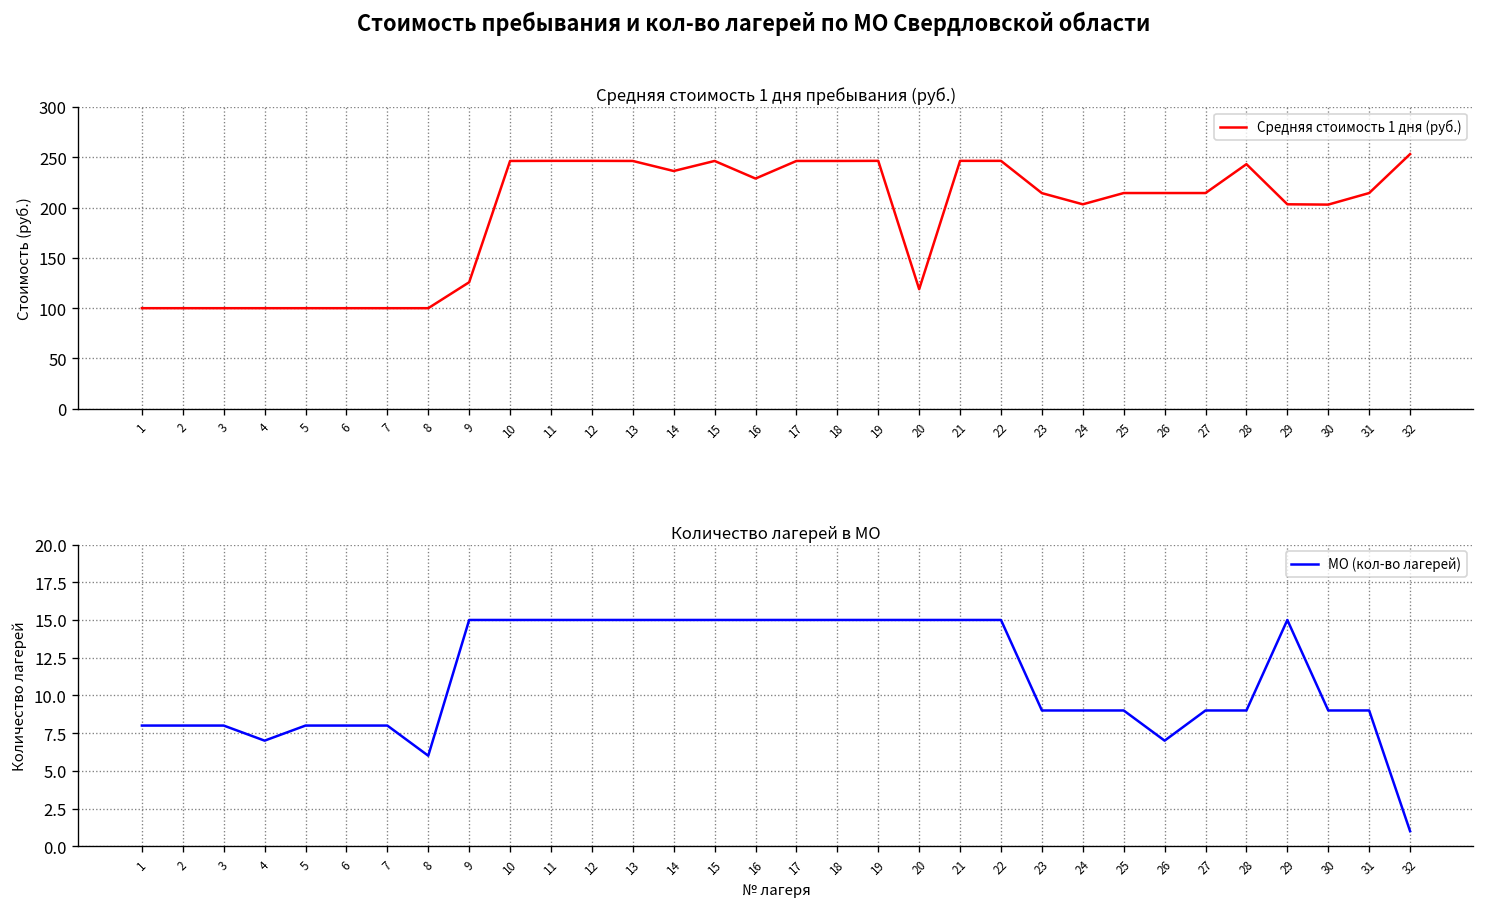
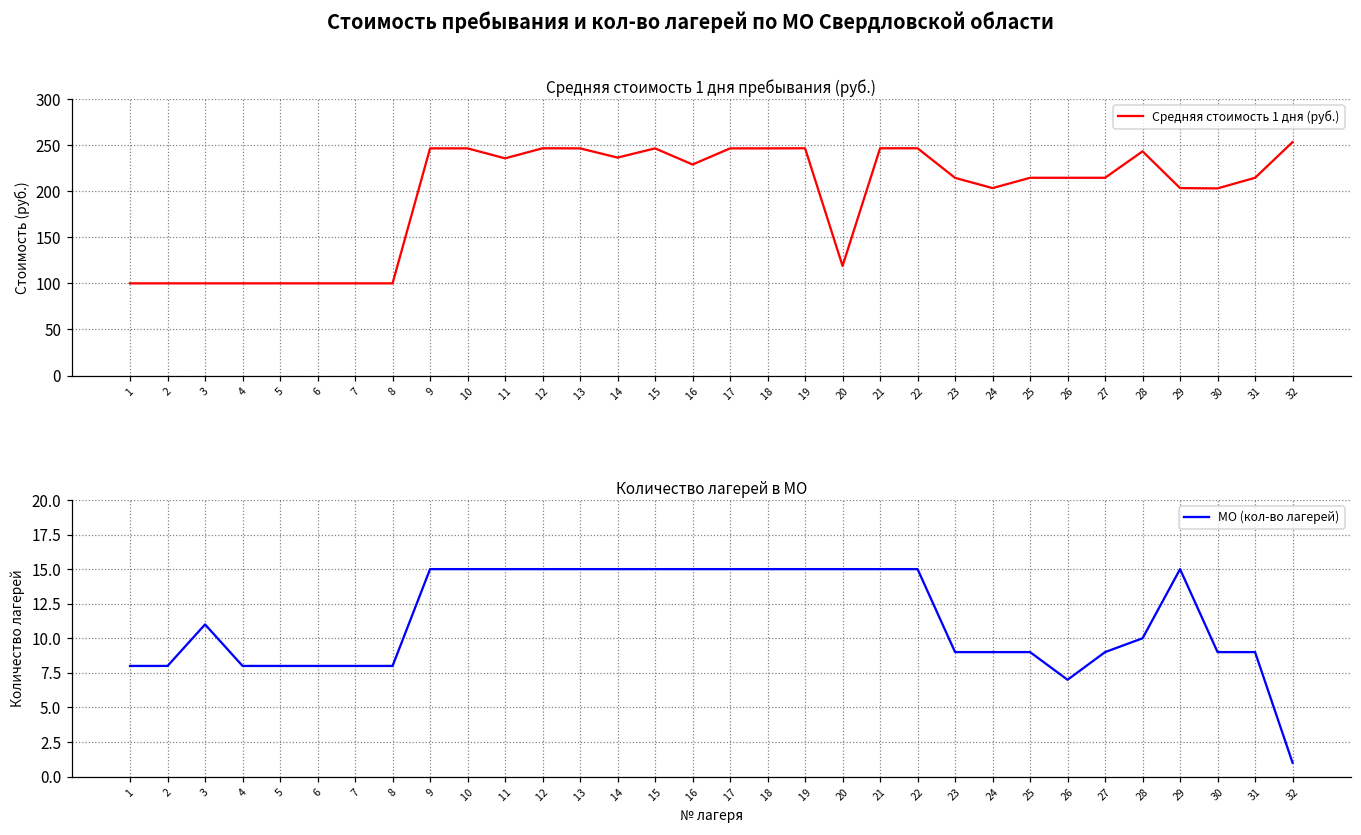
Средняя стоимость 1 дня пребывания (руб.), 9: 130 -> 250
Средняя стоимость 1 дня пребывания (руб.), 11: 250 -> 240
Количество лагерей в МО, 3: 8 -> 11
Количество лагерей в МО, 4: 7 -> 8
Количество лагерей в МО, 8: 6 -> 8
Количество лагерей в МО, 28: 9 -> 10
